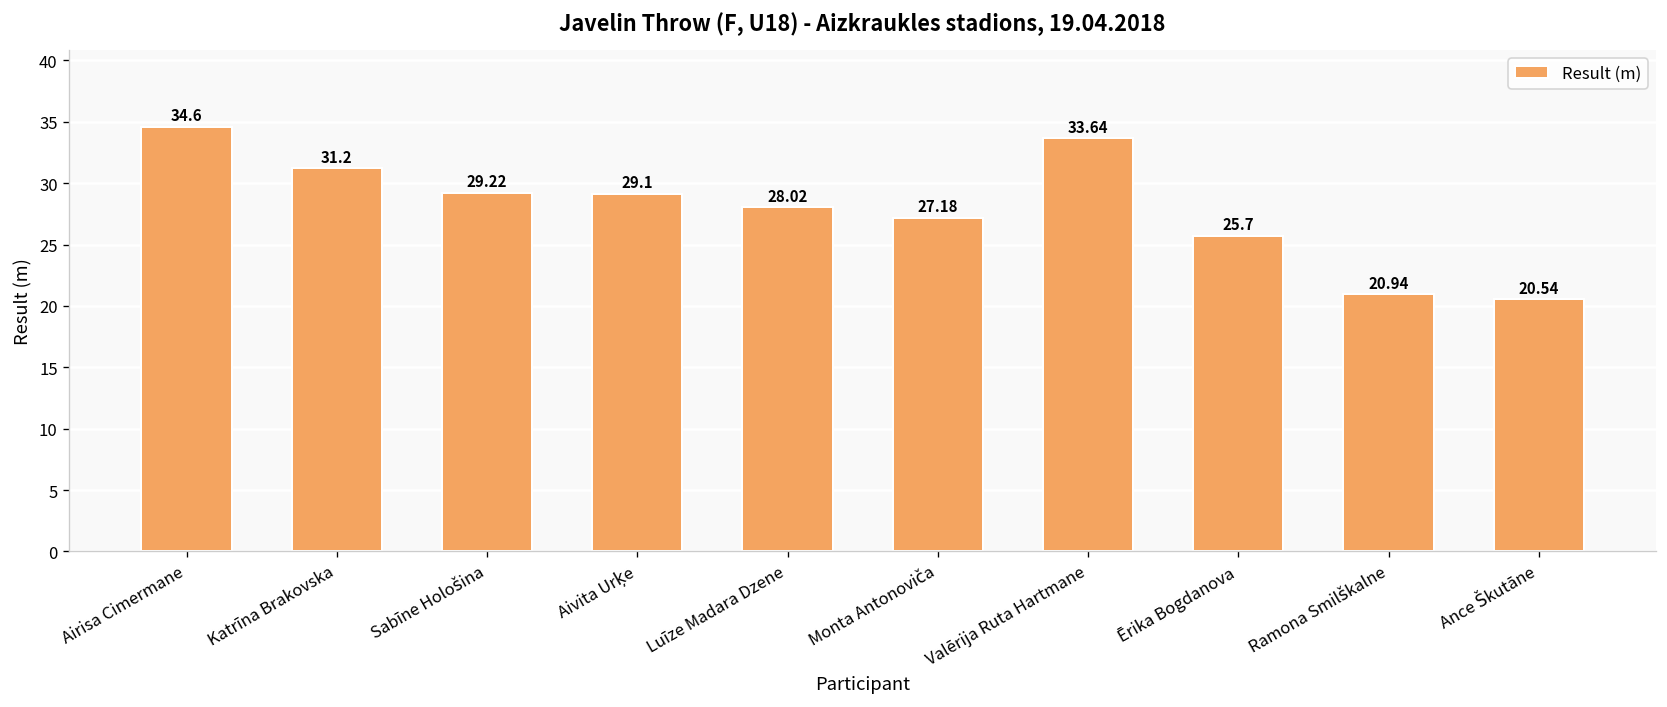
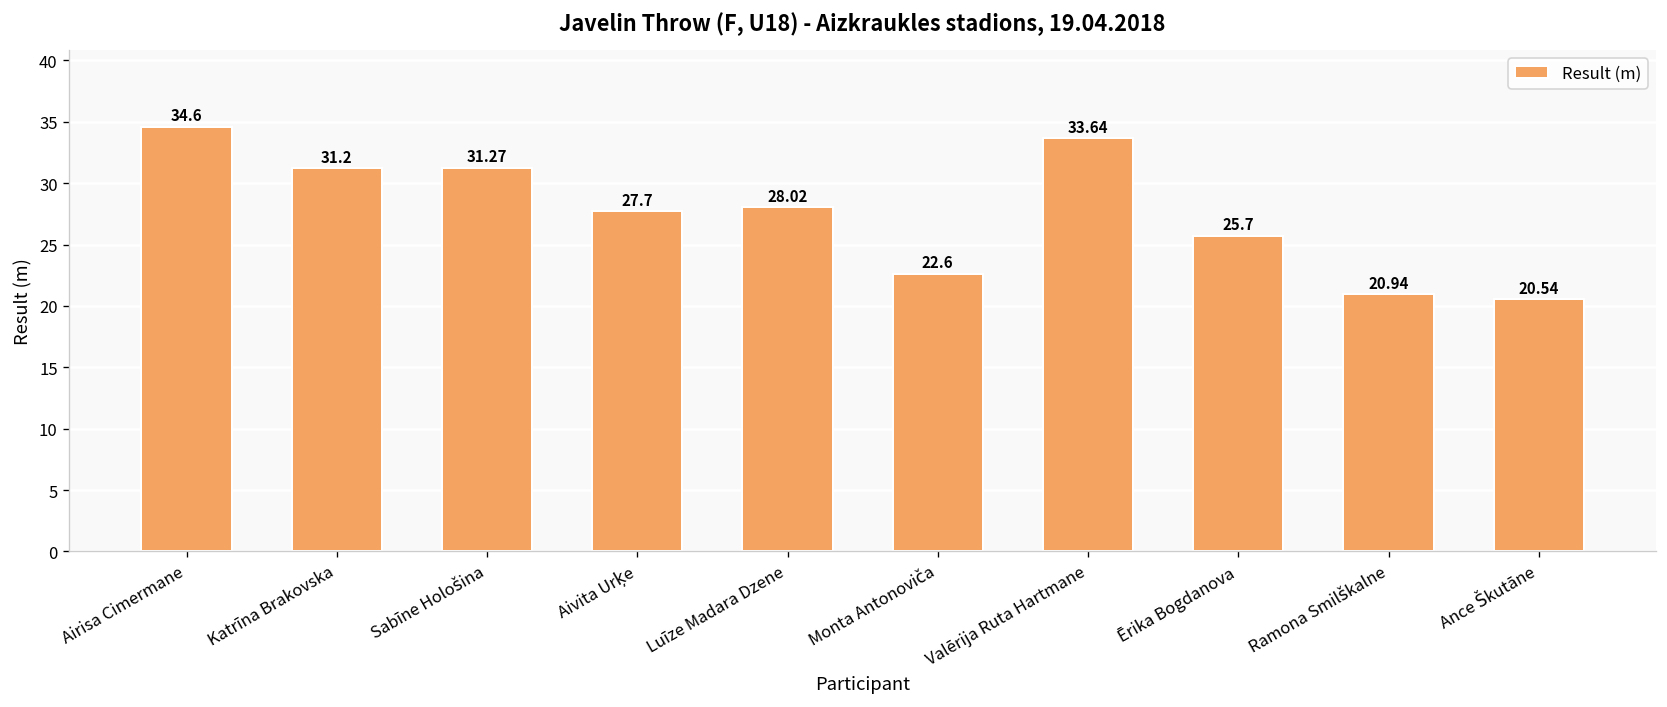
Sabīne Hološina: 29.22 -> 31.27
Aivita Urķe: 29.1 -> 27.7
Monta Antonoviča: 27.18 -> 22.6
